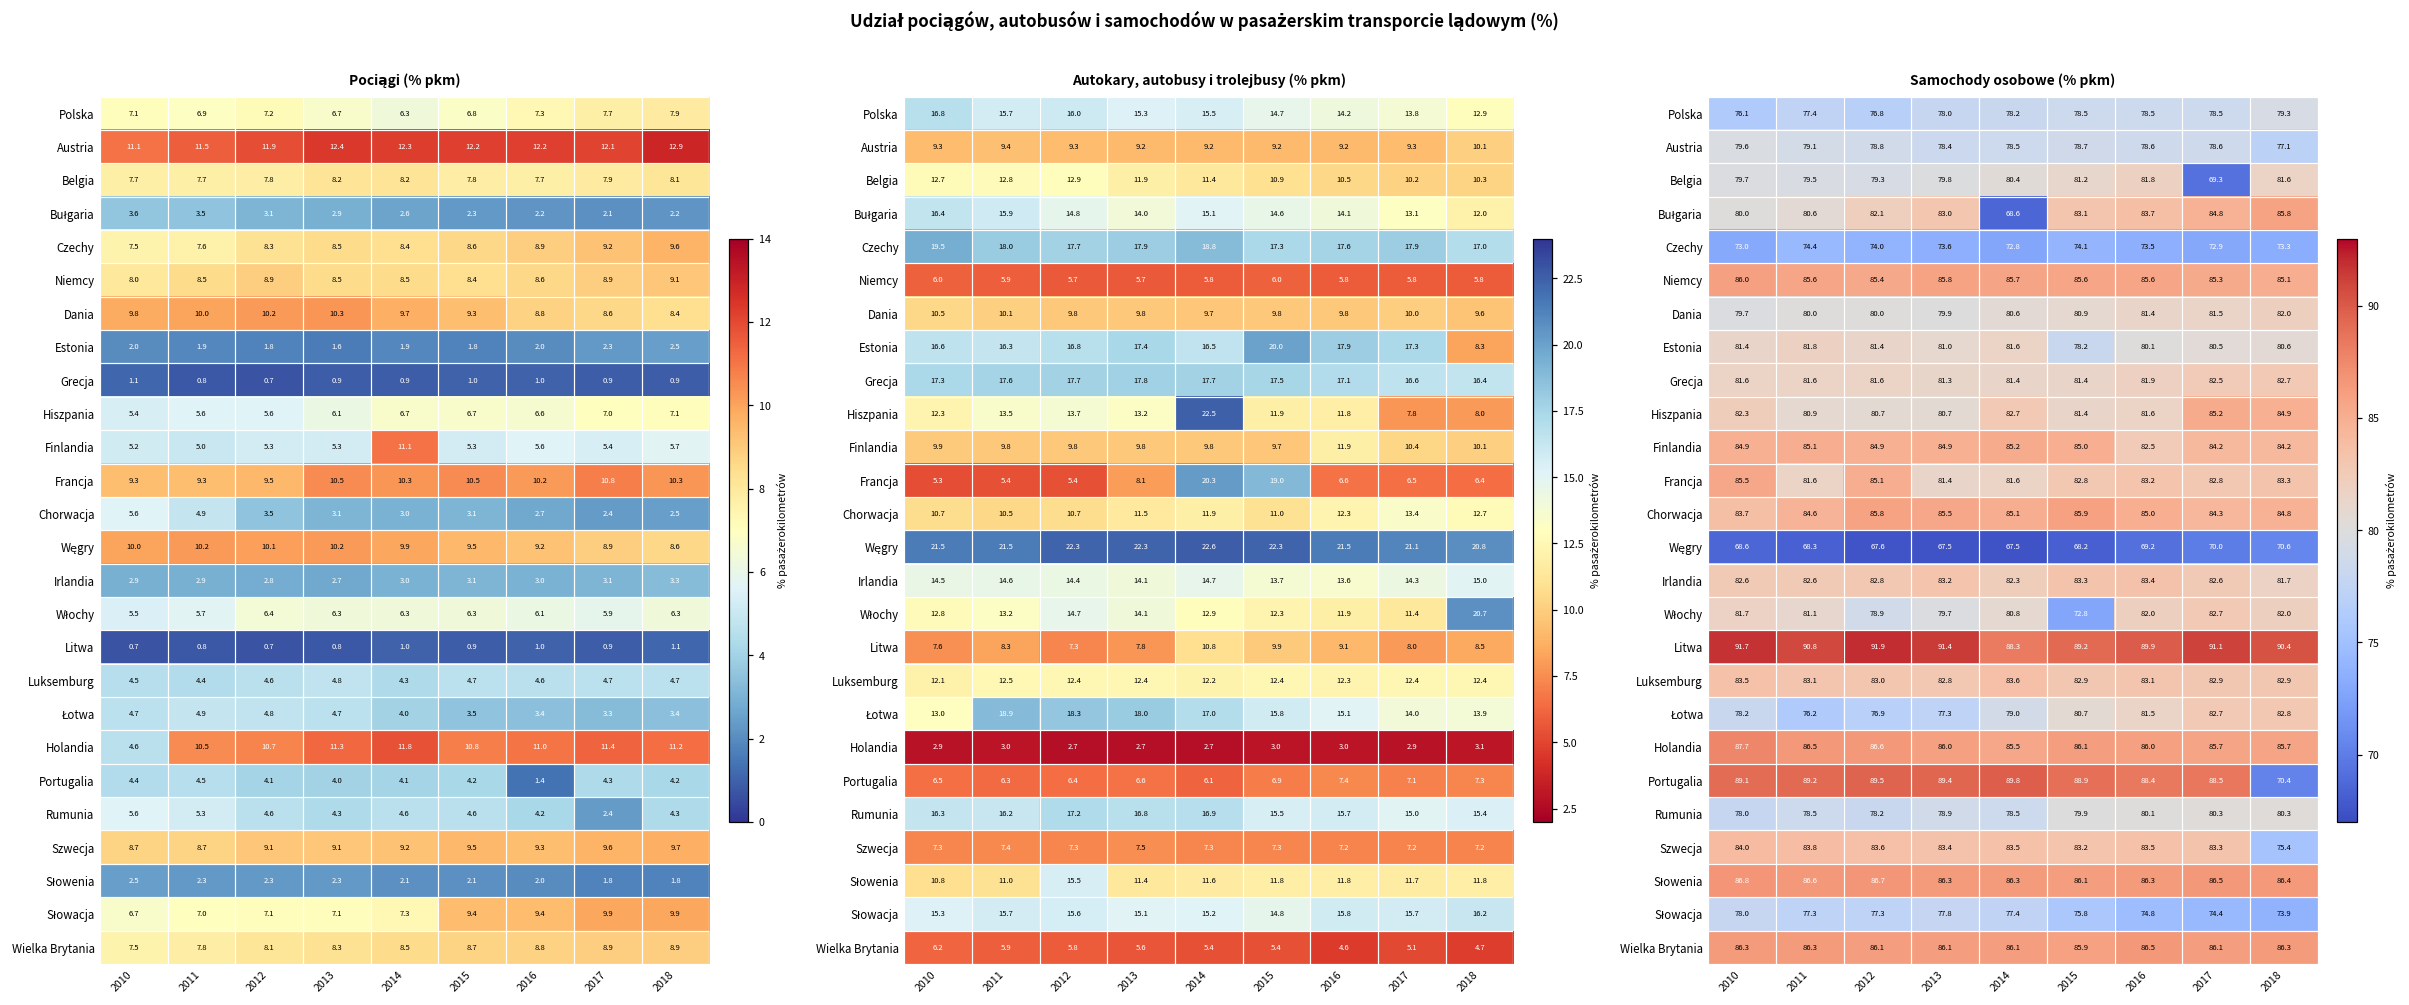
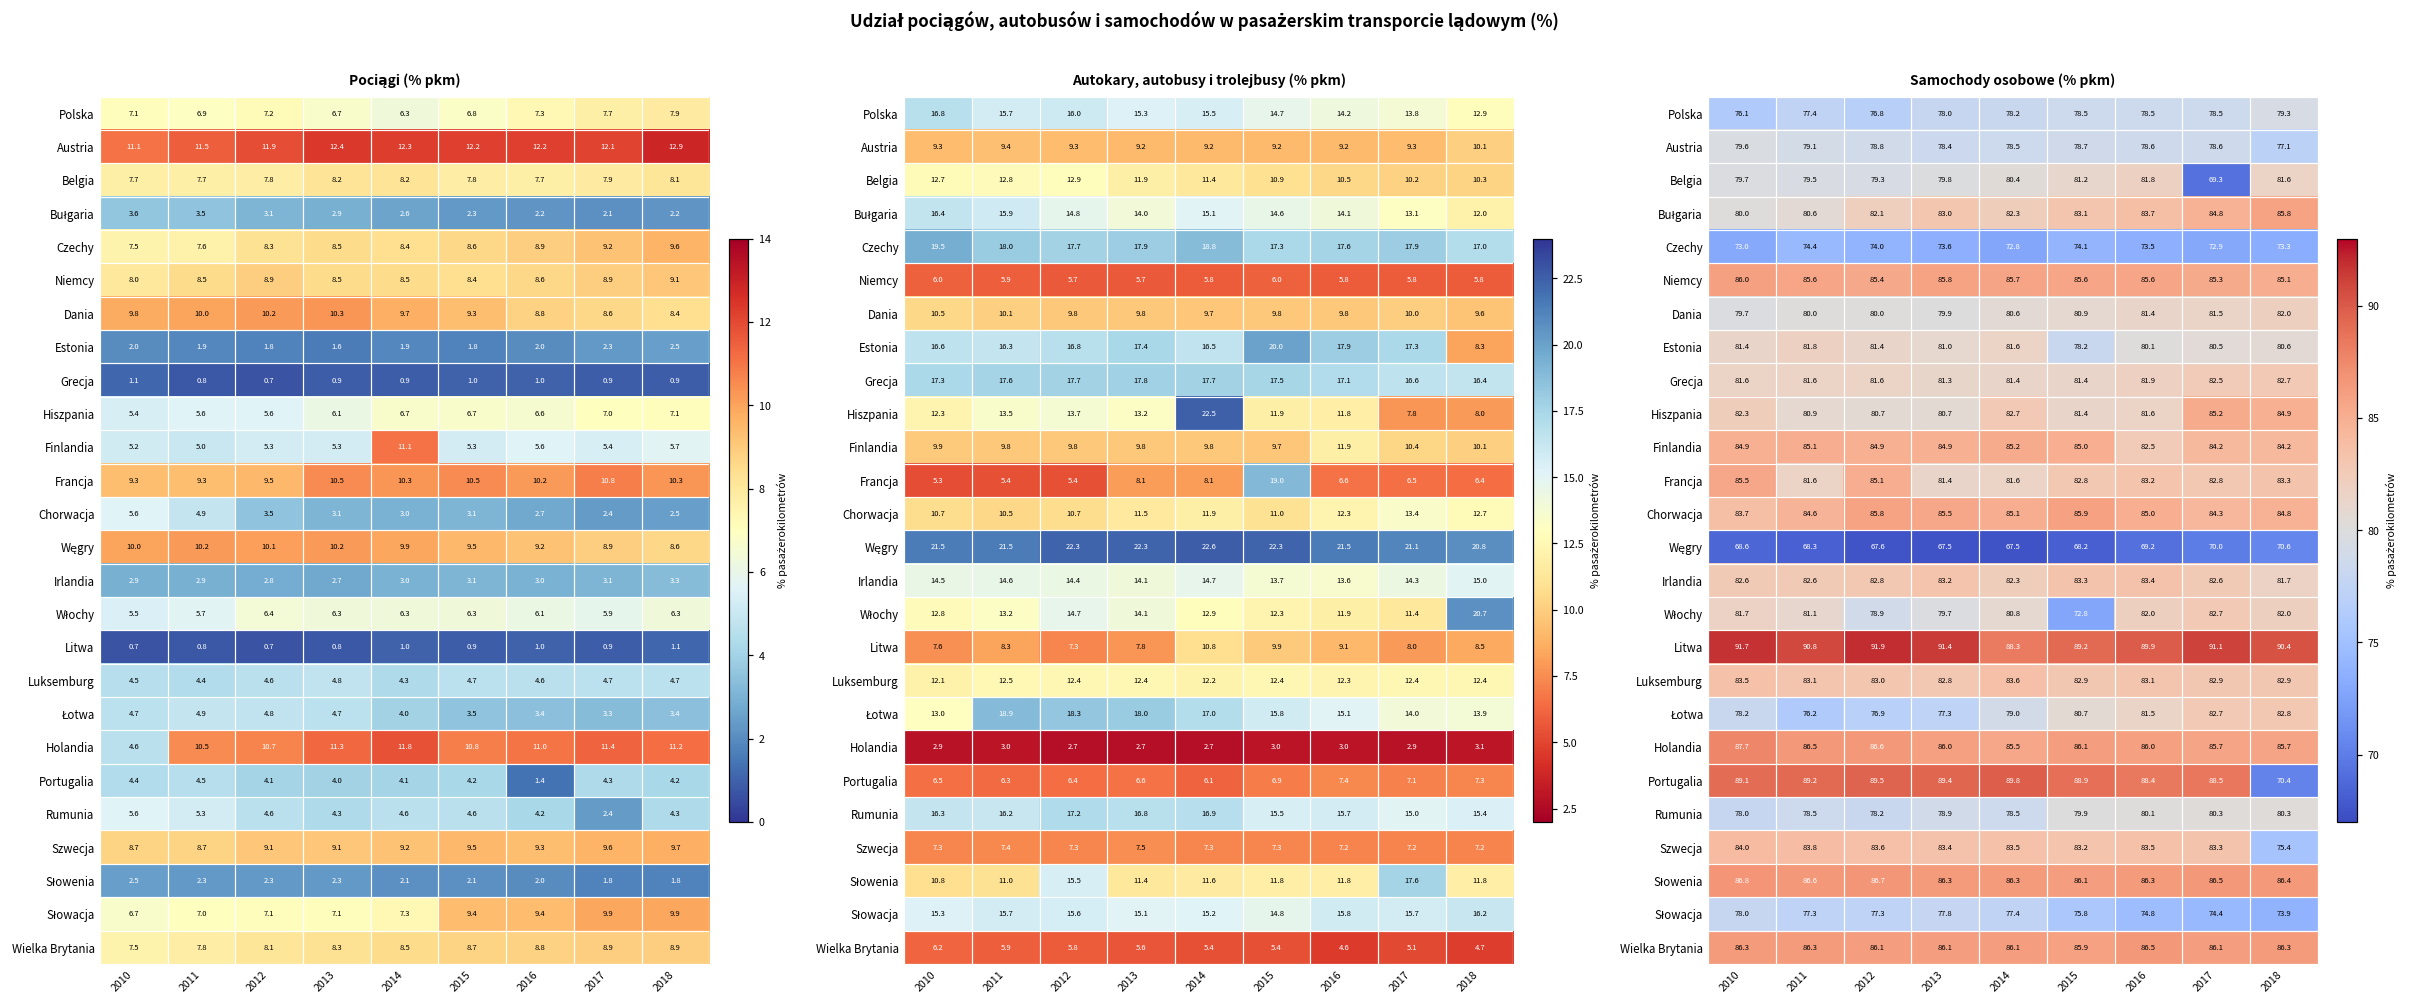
Autokary, autobusy i trolejbusy (% pkm), Francja, 2014: 20.3 -> 8.1
Autokary, autobusy i trolejbusy (% pkm), Słowenia, 2017: 11.7 -> 17.6
Samochody osobowe (% pkm), Bułgaria, 2014: 68.6 -> 82.3
